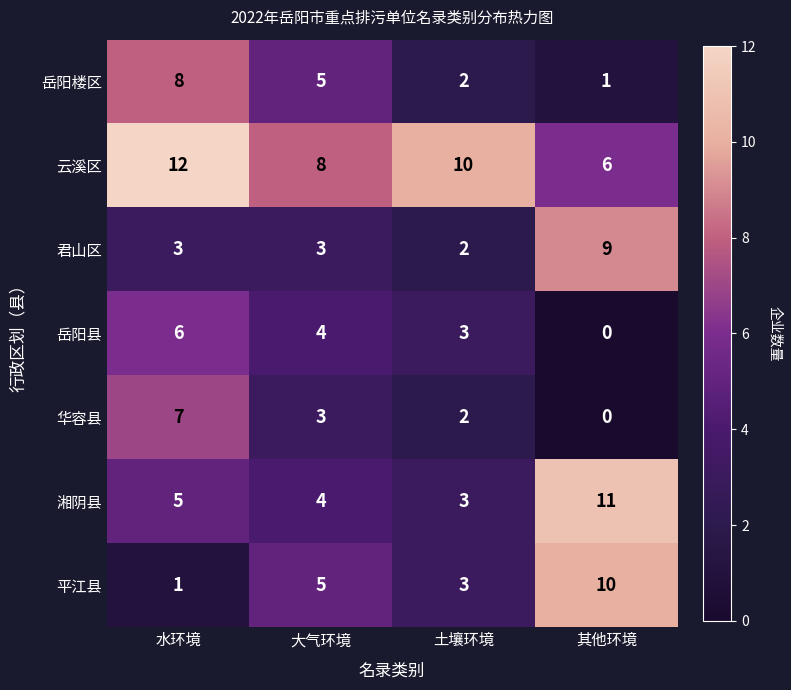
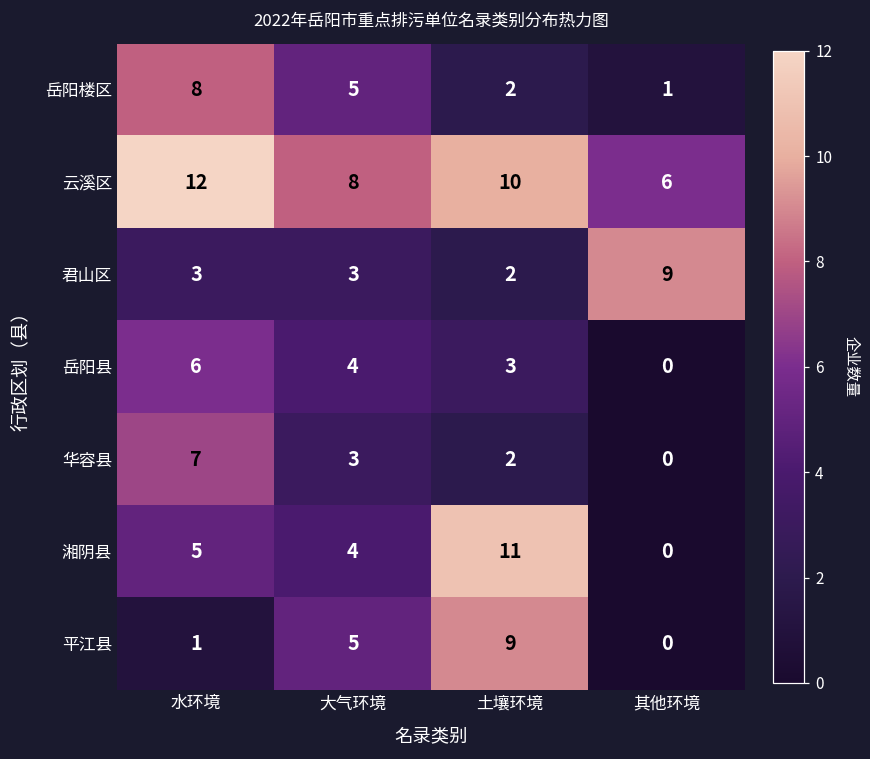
湘阴县, 土壤环境: 3 -> 11
湘阴县, 其他环境: 11 -> 0
平江县, 土壤环境: 3 -> 9
平江县, 其他环境: 10 -> 0
